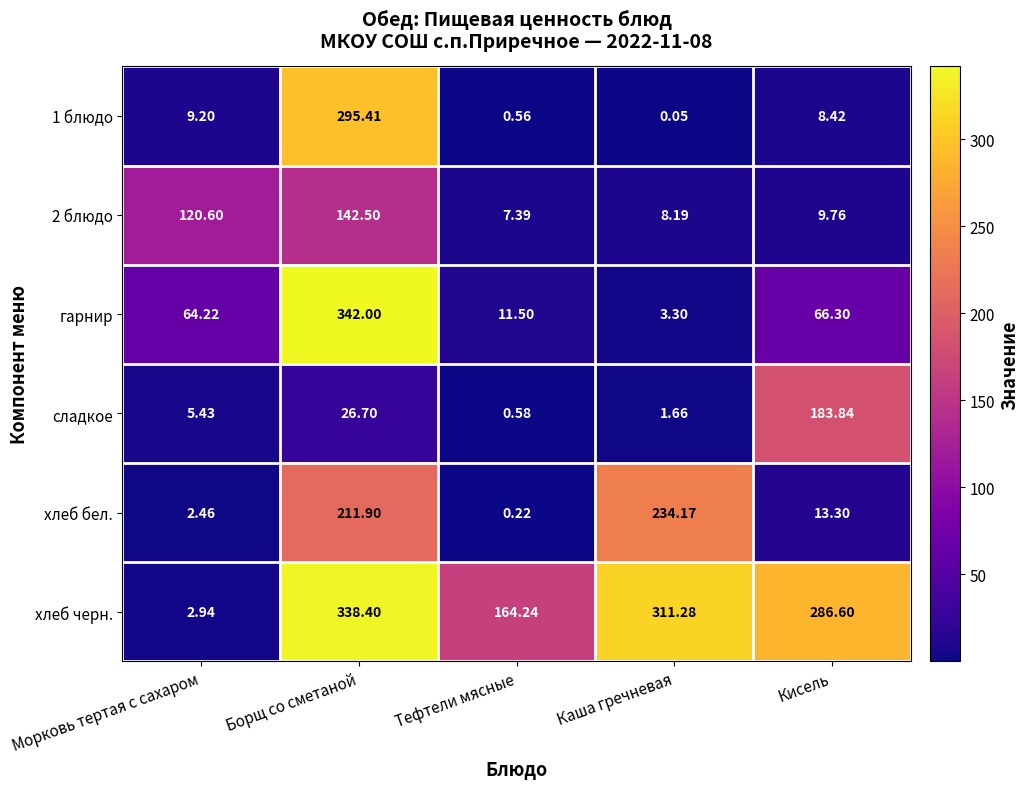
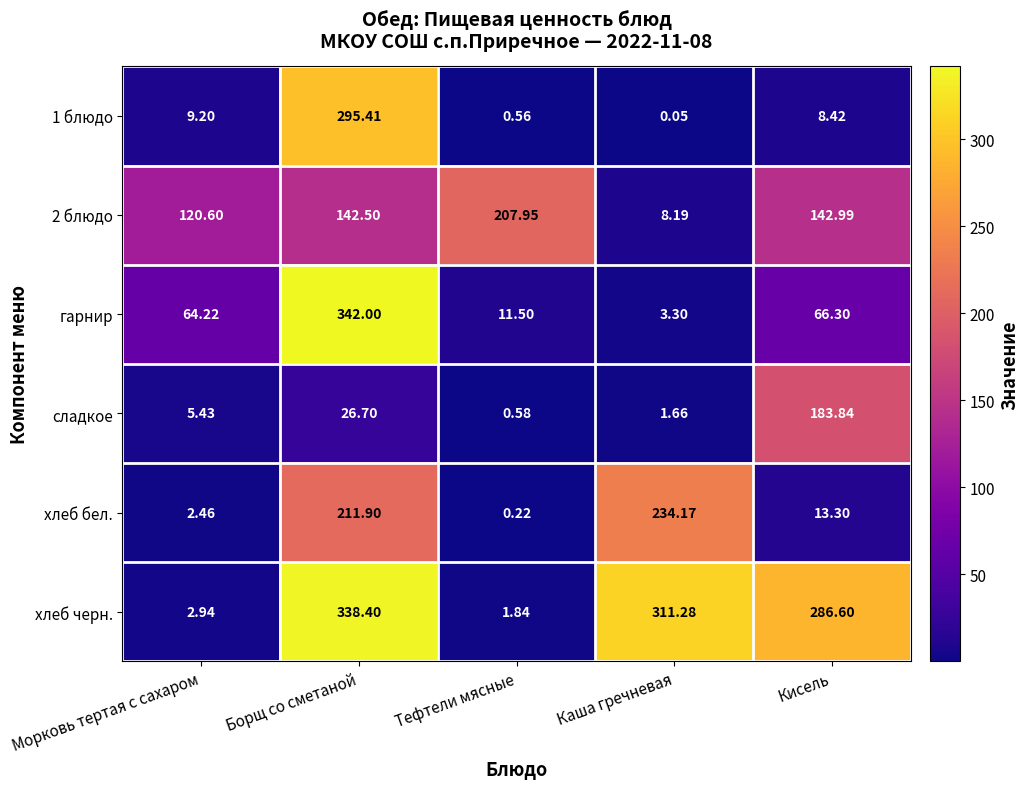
2 блюдо, Тефтели мясные: 7.39 -> 207.95
2 блюдо, Кисель: 9.76 -> 142.99
хлеб черн., Тефтели мясные: 164.24 -> 1.84
